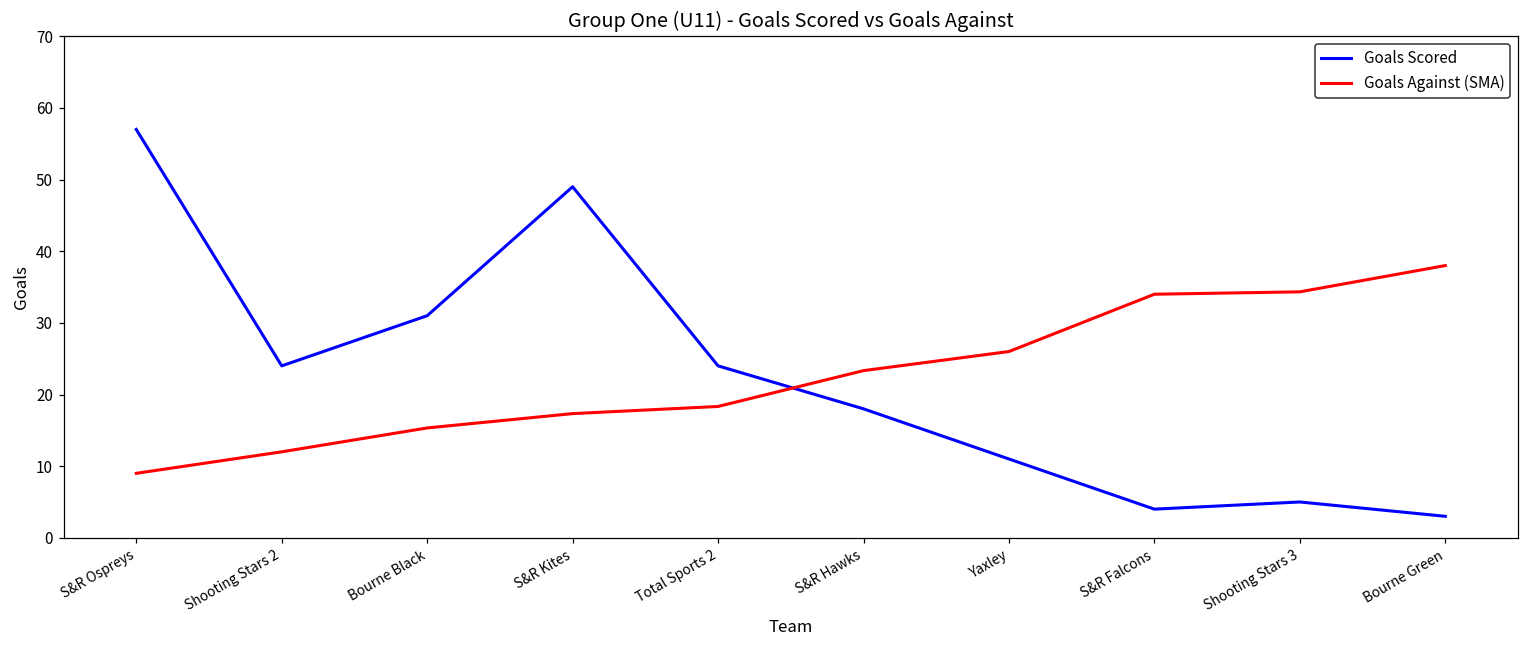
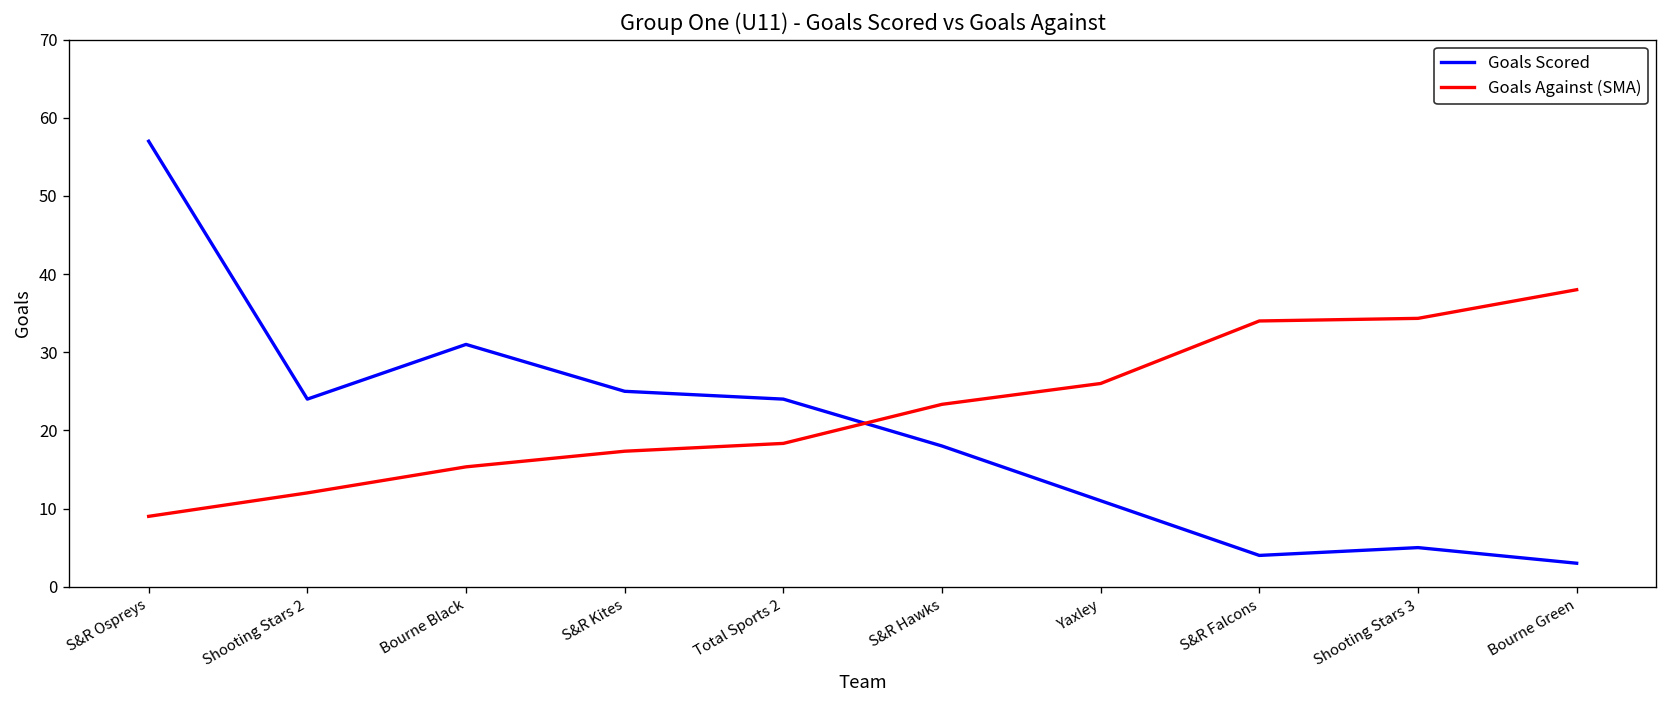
Goals Scored, S&R Kites: 49 -> 25
